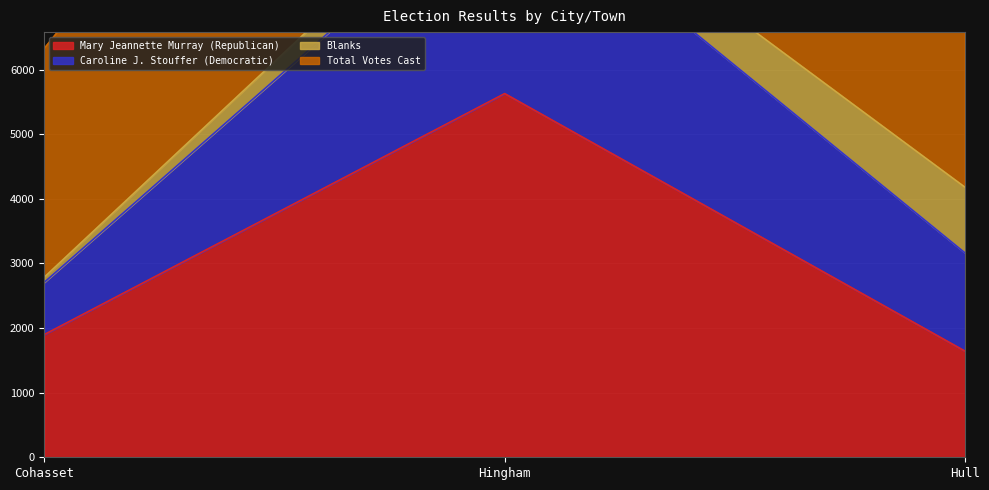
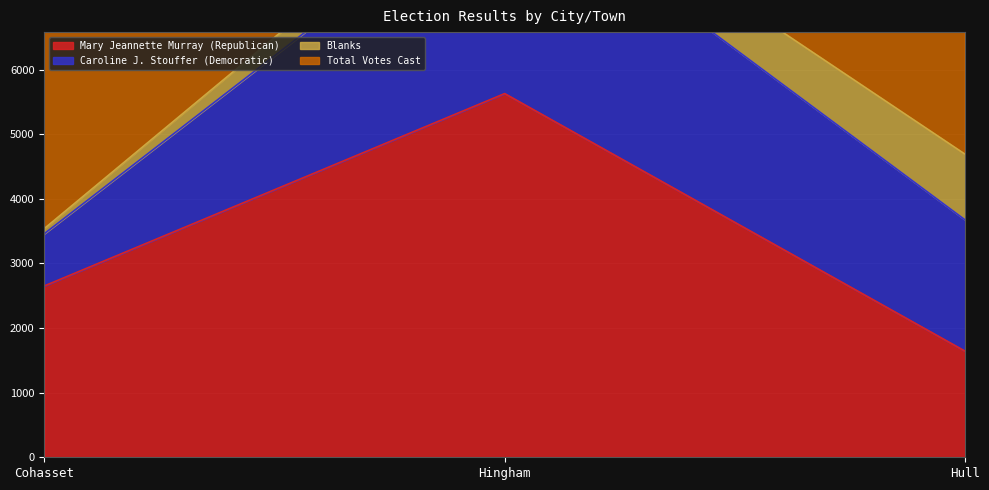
Mary Jeannette Murray (Republican), Cohasset: 1900 -> 2700
Caroline J. Stouffer (Democratic), Hull: 1500 -> 2000
